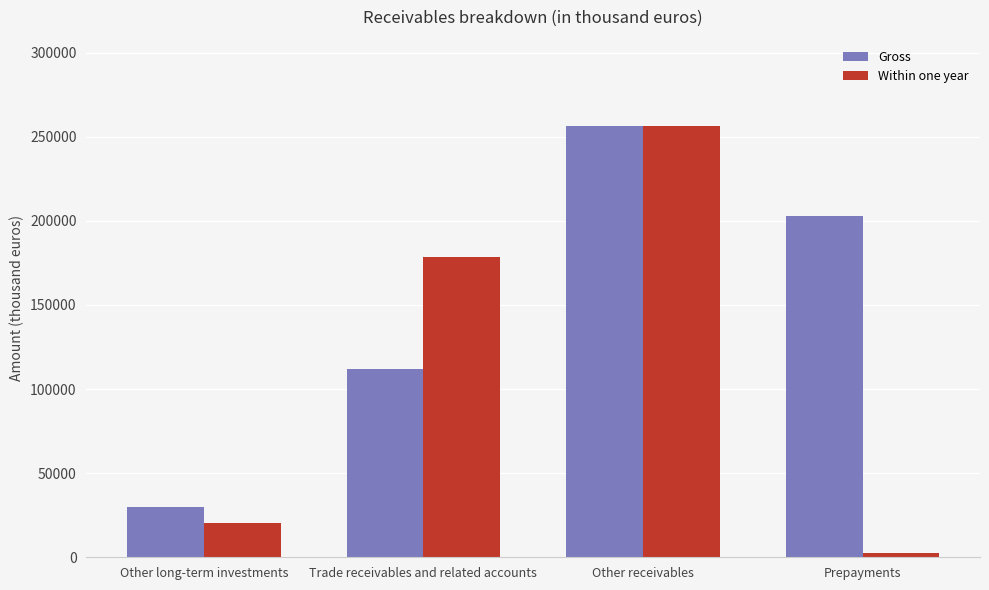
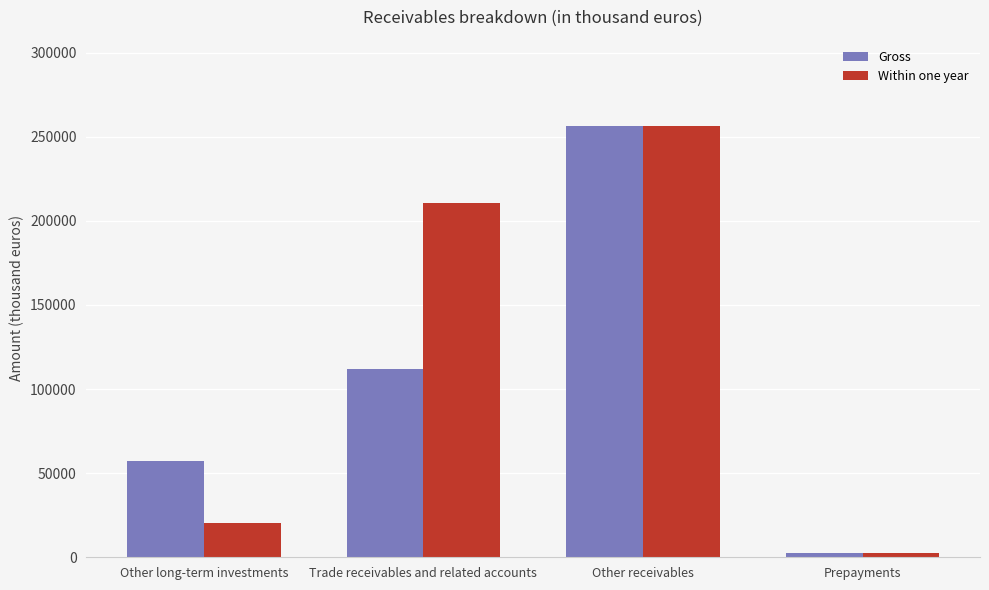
Gross, Other long-term investments: 30000 -> 57000
Within one year, Trade receivables and related accounts: 178000 -> 211000
Gross, Prepayments: 203000 -> 2000
